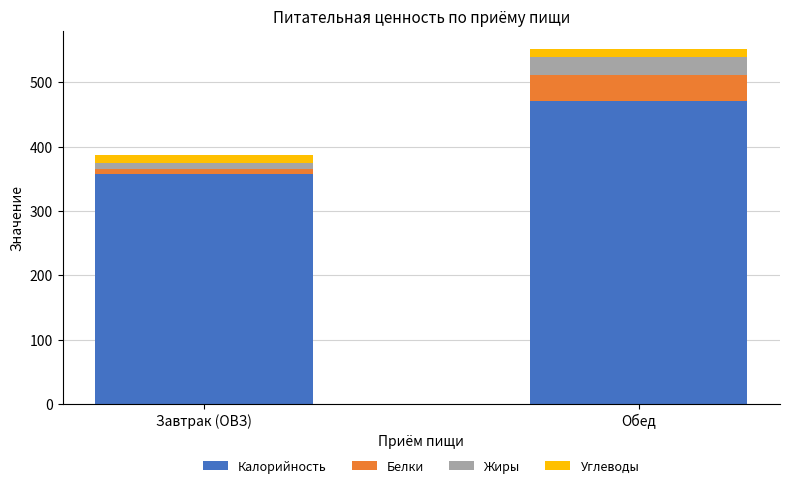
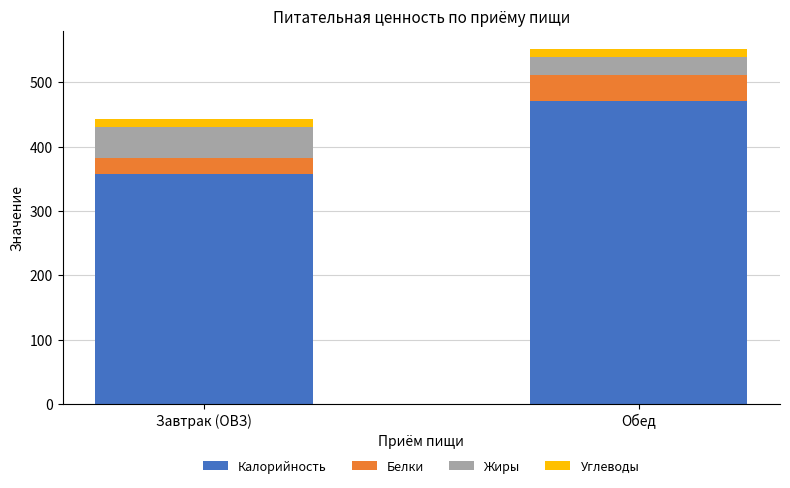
Белки, Завтрак (ОВЗ): 10 -> 20
Жиры, Завтрак (ОВЗ): 10 -> 50
